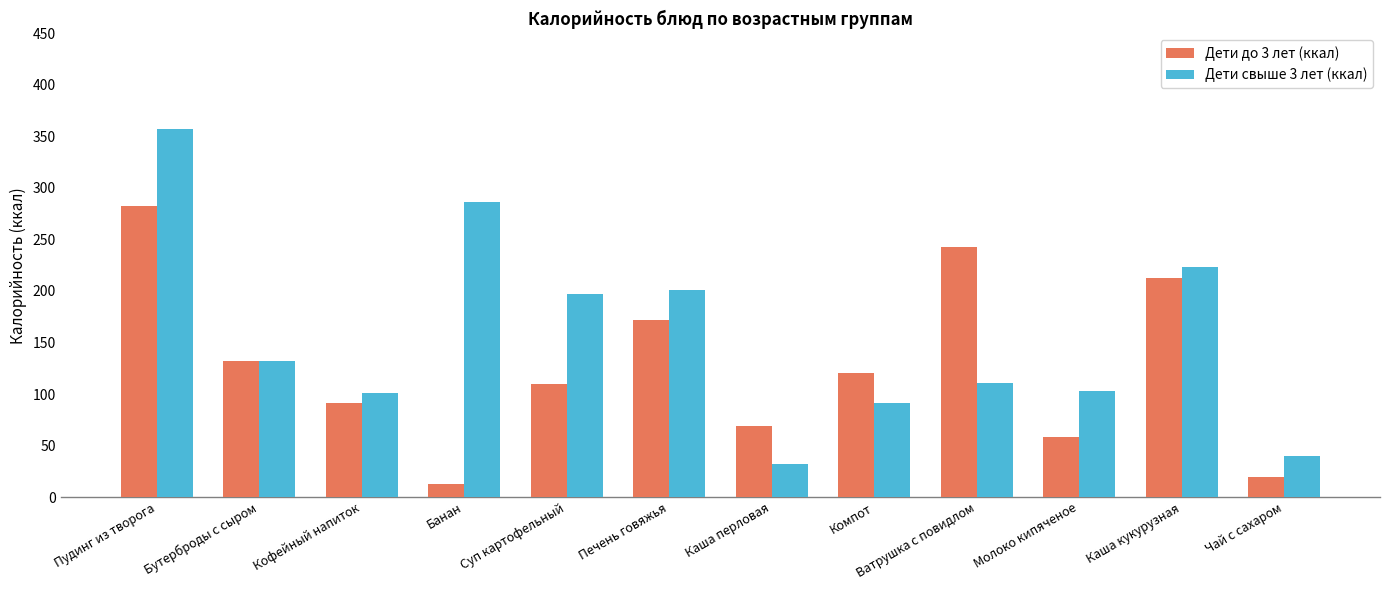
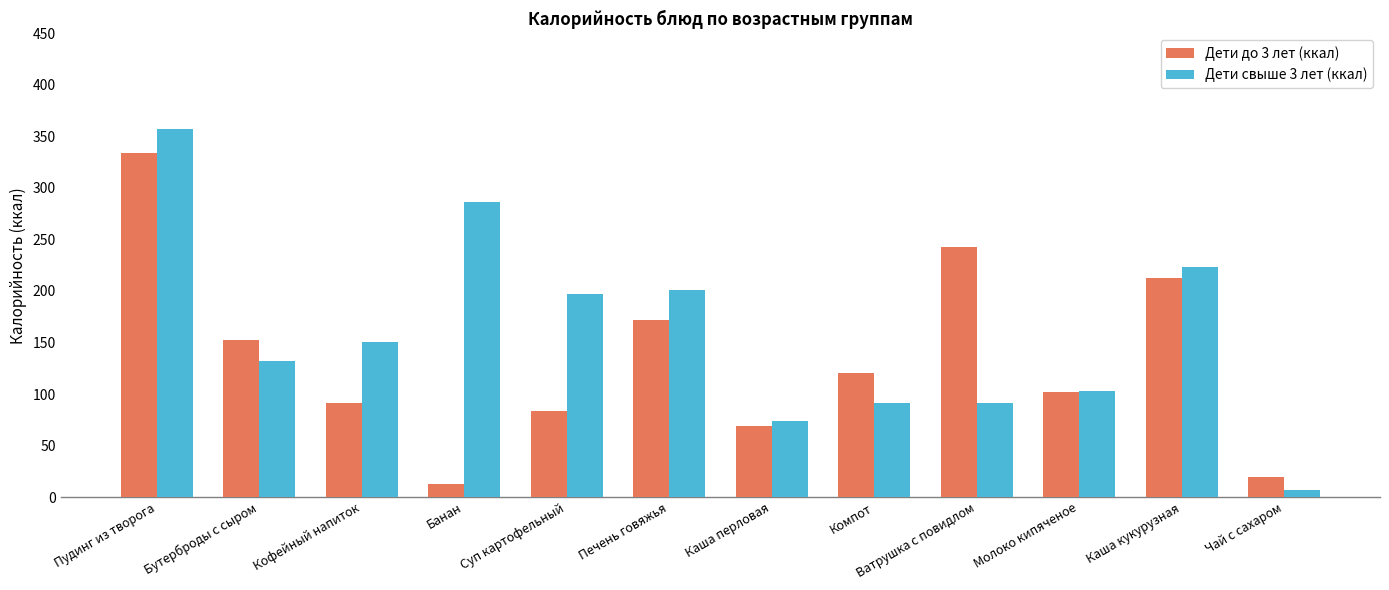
Дети до 3 лет (ккал), Пудинг из творога: 282 -> 334
Дети до 3 лет (ккал), Бутерброды с сыром: 132 -> 152
Дети свыше 3 лет (ккал), Кофейный напиток: 101 -> 150
Дети до 3 лет (ккал), Суп картофельный: 109 -> 83
Дети свыше 3 лет (ккал), Каша перловая: 32 -> 74
Дети свыше 3 лет (ккал), Ватрушка с повидлом: 111 -> 92
Дети до 3 лет (ккал), Молоко кипяченое: 58 -> 102
Дети свыше 3 лет (ккал), Чай с сахаром: 40 -> 7
